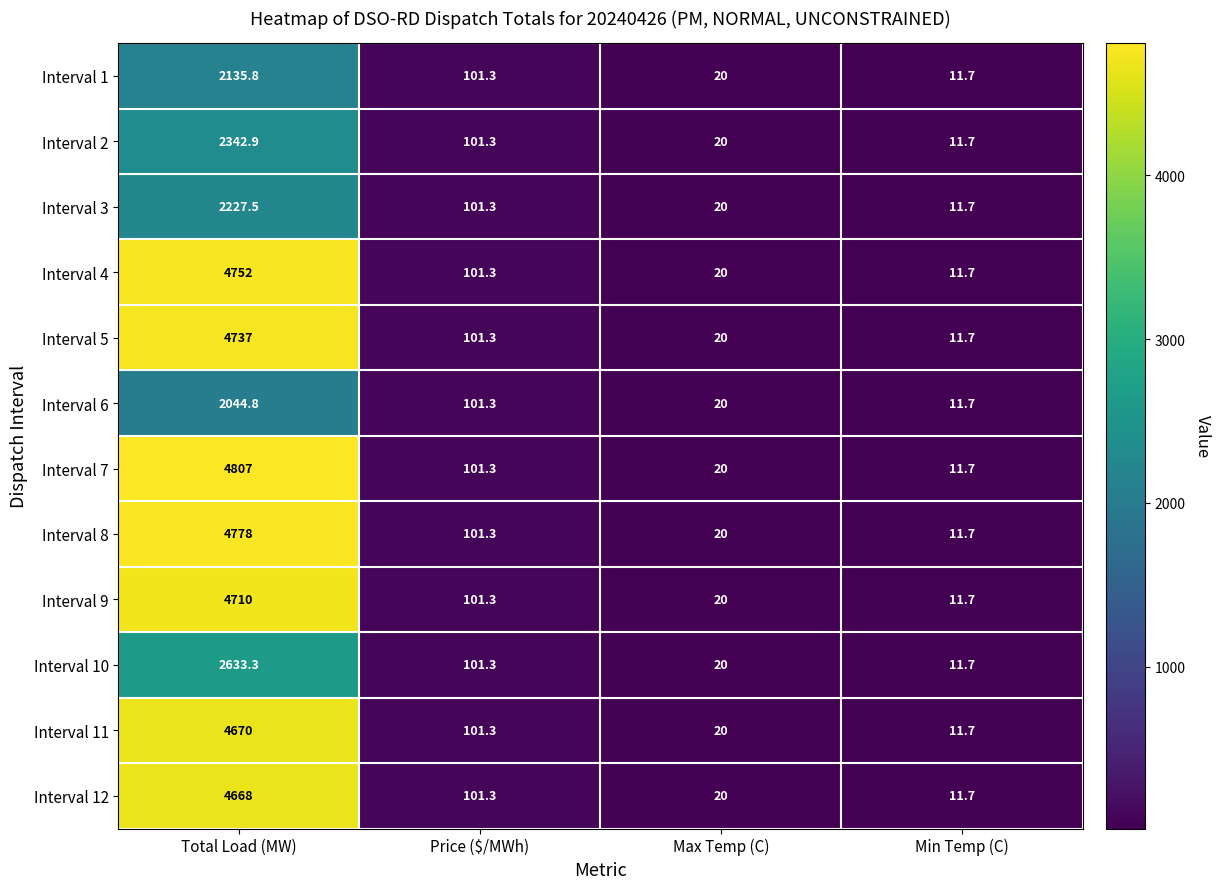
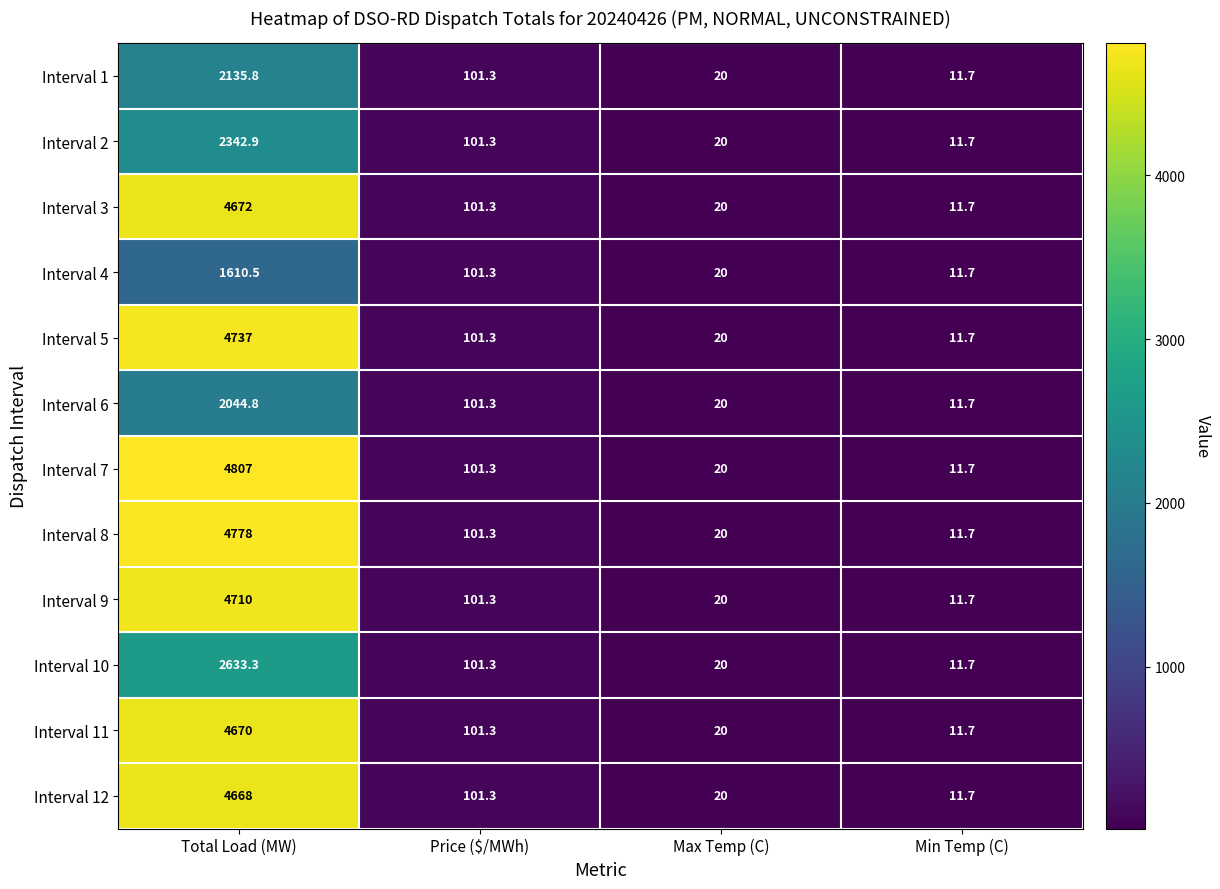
Interval 3, Total Load (MW): 2227.5 -> 4672
Interval 4, Total Load (MW): 4752 -> 1610.5
